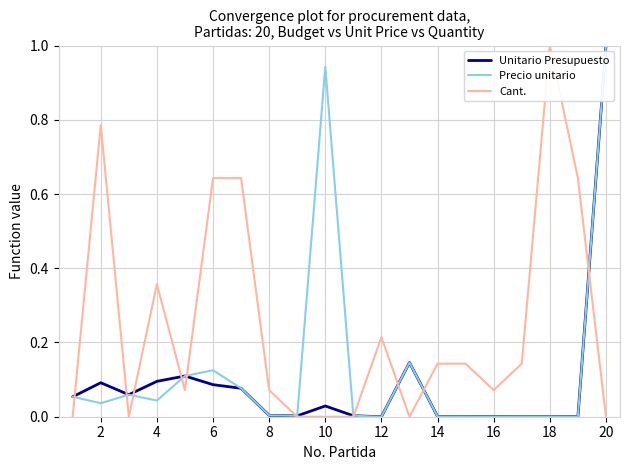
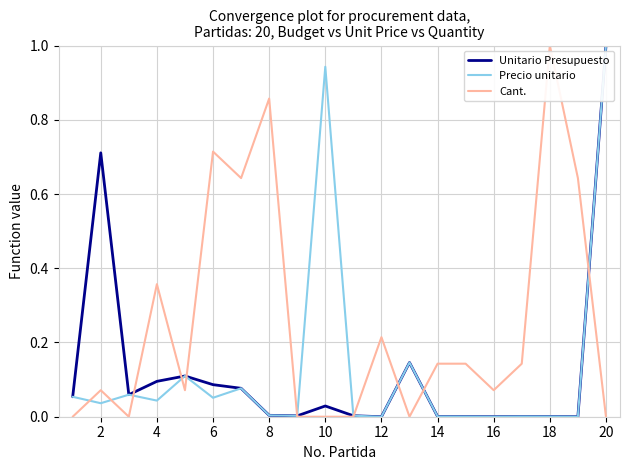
Unitario Presupuesto, 2: 0.09 -> 0.71
Cant., 2: 0.79 -> 0.07
Precio unitario, 6: 0.13 -> 0.05
Cant., 6: 0.64 -> 0.71
Cant., 8: 0.07 -> 0.86
